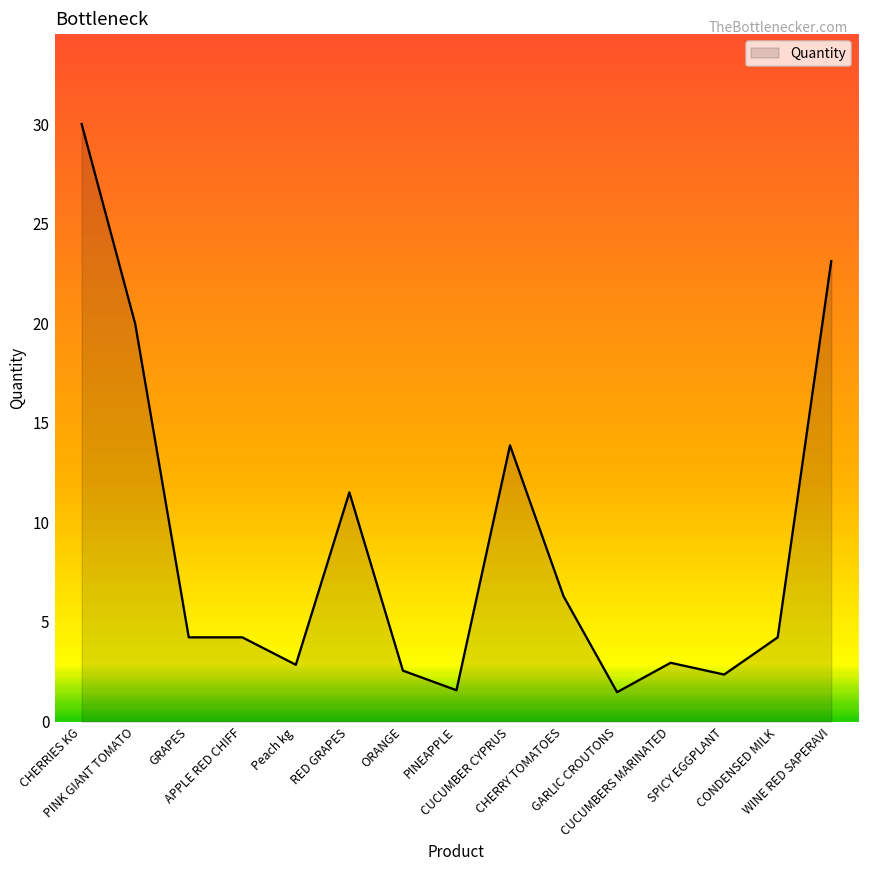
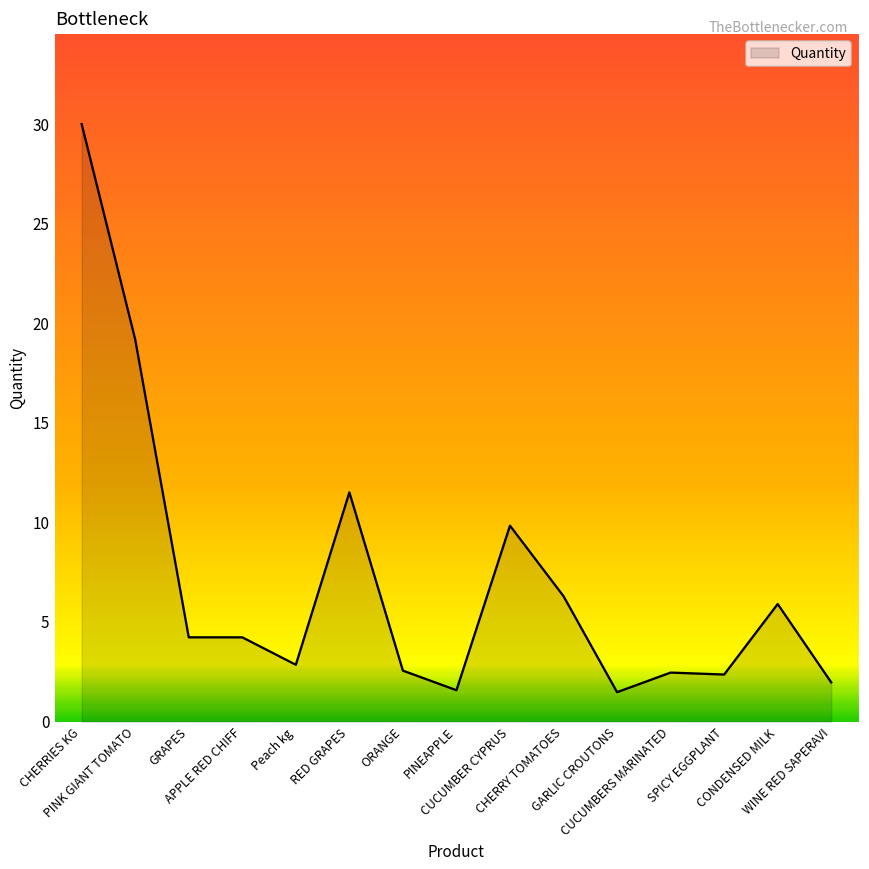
PINK GIANT TOMATO: 20.3 -> 19.5
CUCUMBER CYPRUS: 14.1 -> 10.0
CUCUMBERS MARINATED: 3.0 -> 2.5
CONDENSED MILK: 4.3 -> 6.0
WINE RED SAPERAVI: 23.5 -> 2.0
